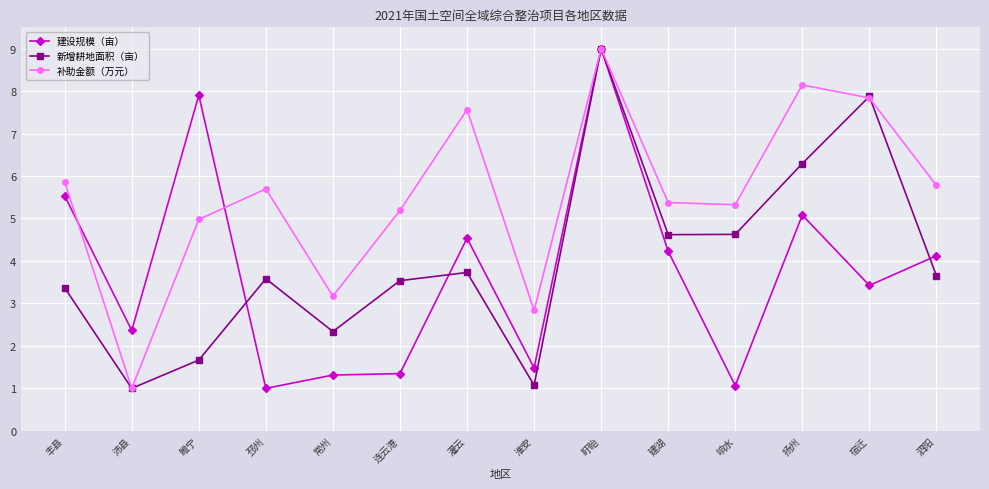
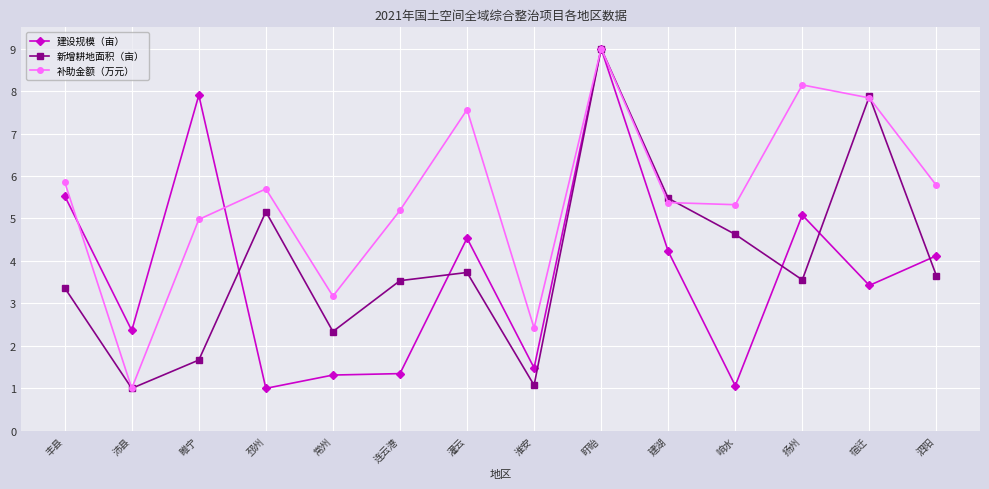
新增耕地面积（亩）, 邳州: 3.6 -> 5.2
补助金额（万元）, 淮安: 2.8 -> 2.4
新增耕地面积（亩）, 建湖: 4.6 -> 5.5
新增耕地面积（亩）, 扬州: 6.3 -> 3.6
